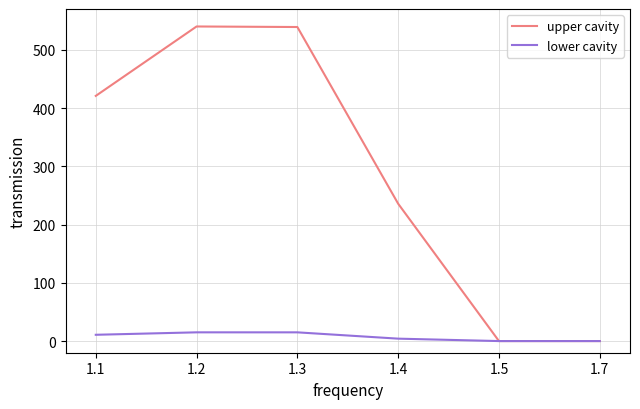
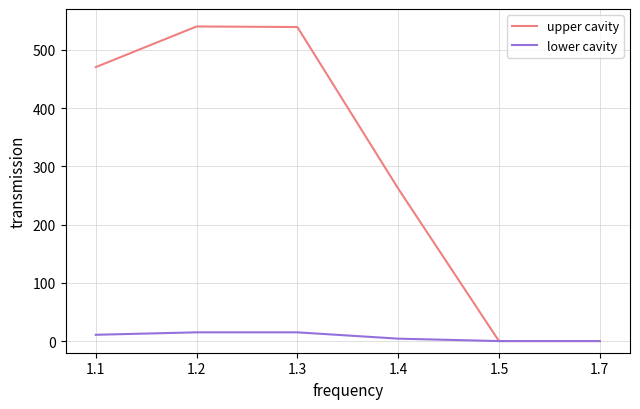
upper cavity, 1.1: 420 -> 470
upper cavity, 1.4: 240 -> 260
